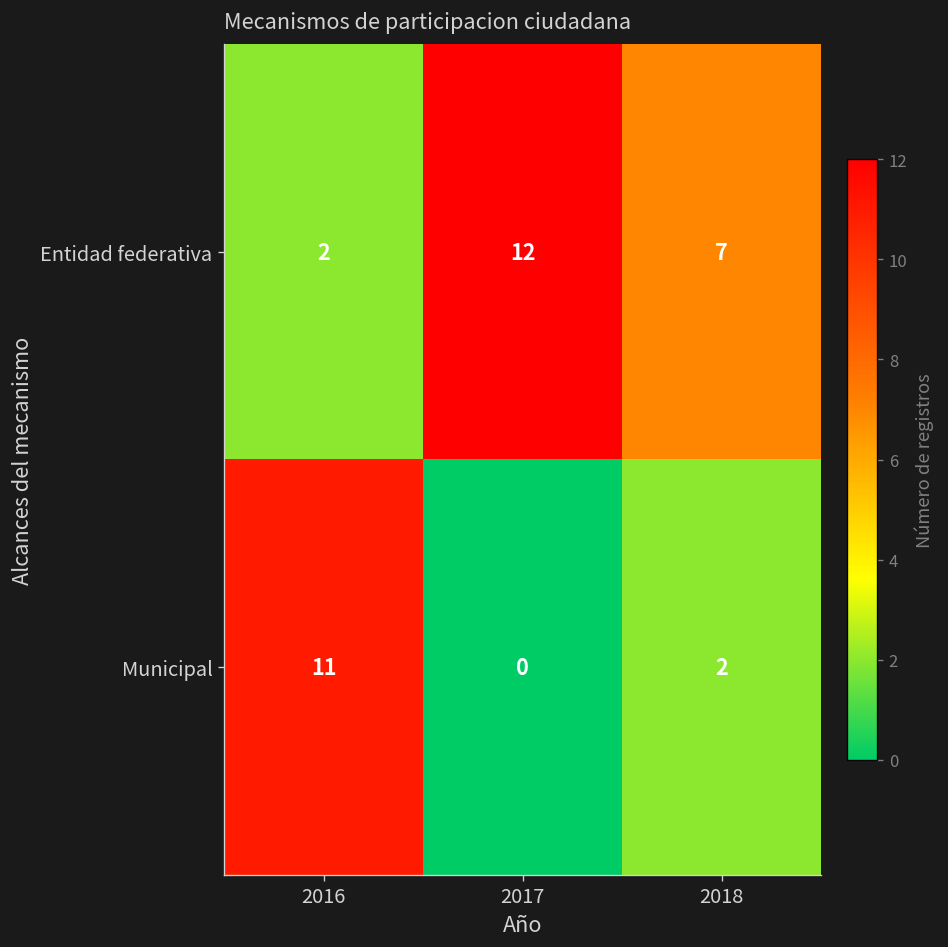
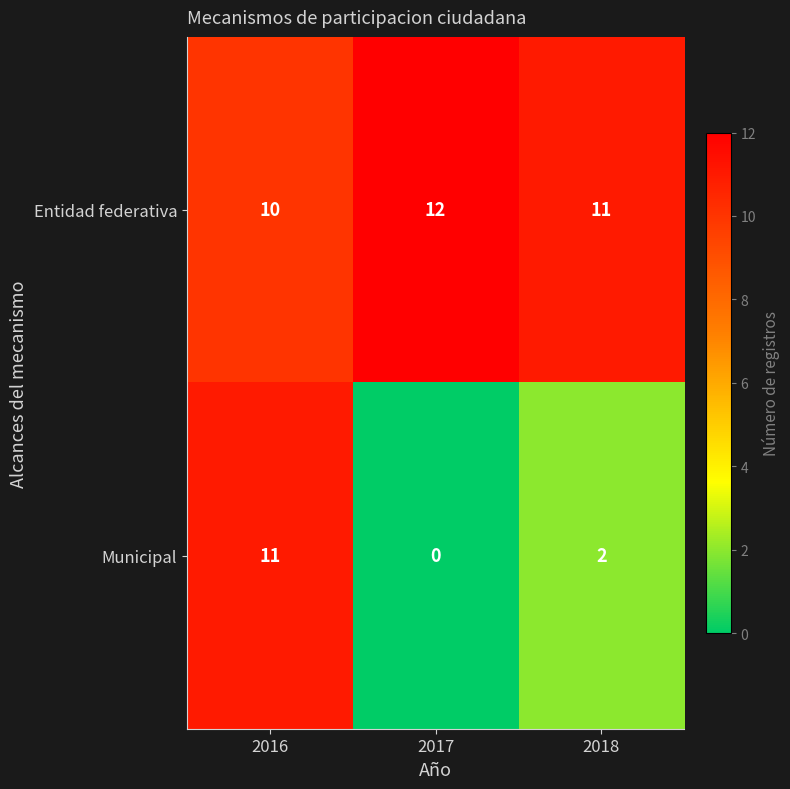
Entidad federativa, 2016: 2 -> 10
Entidad federativa, 2018: 7 -> 11
